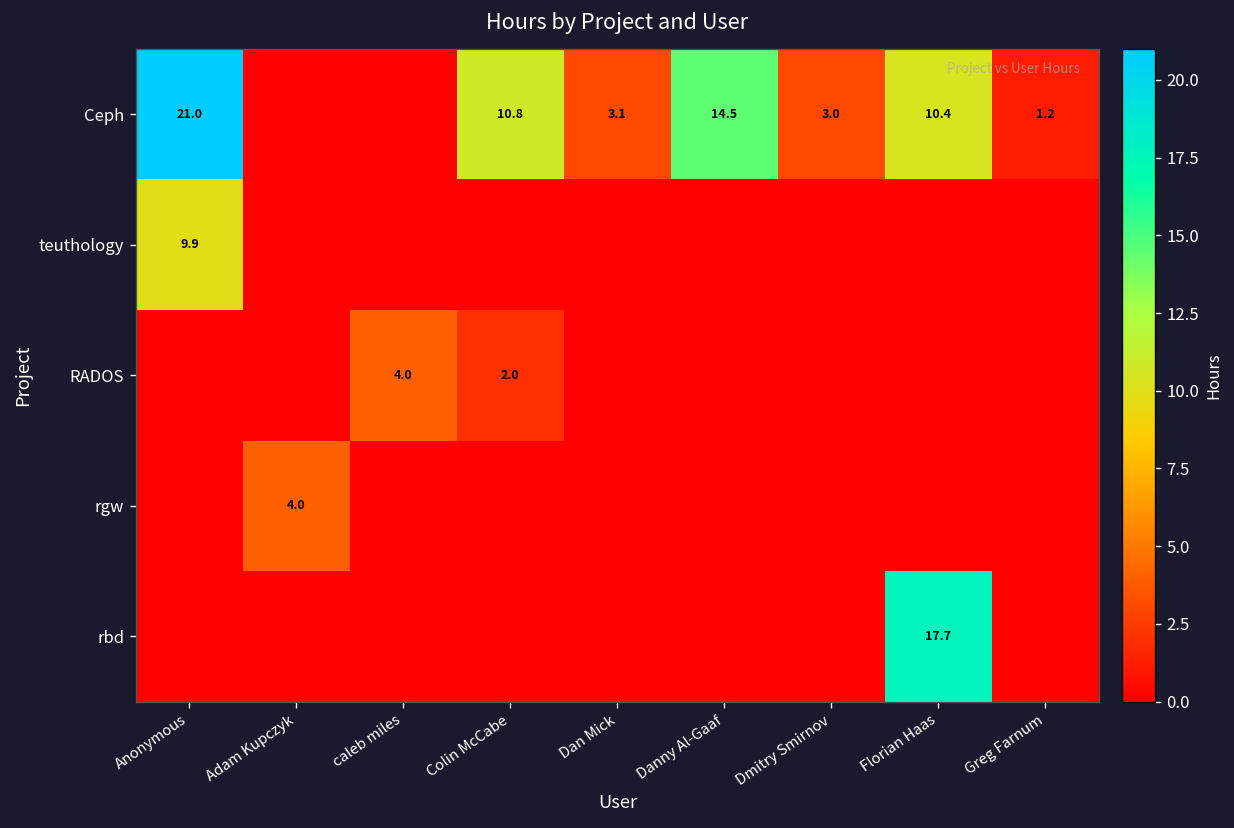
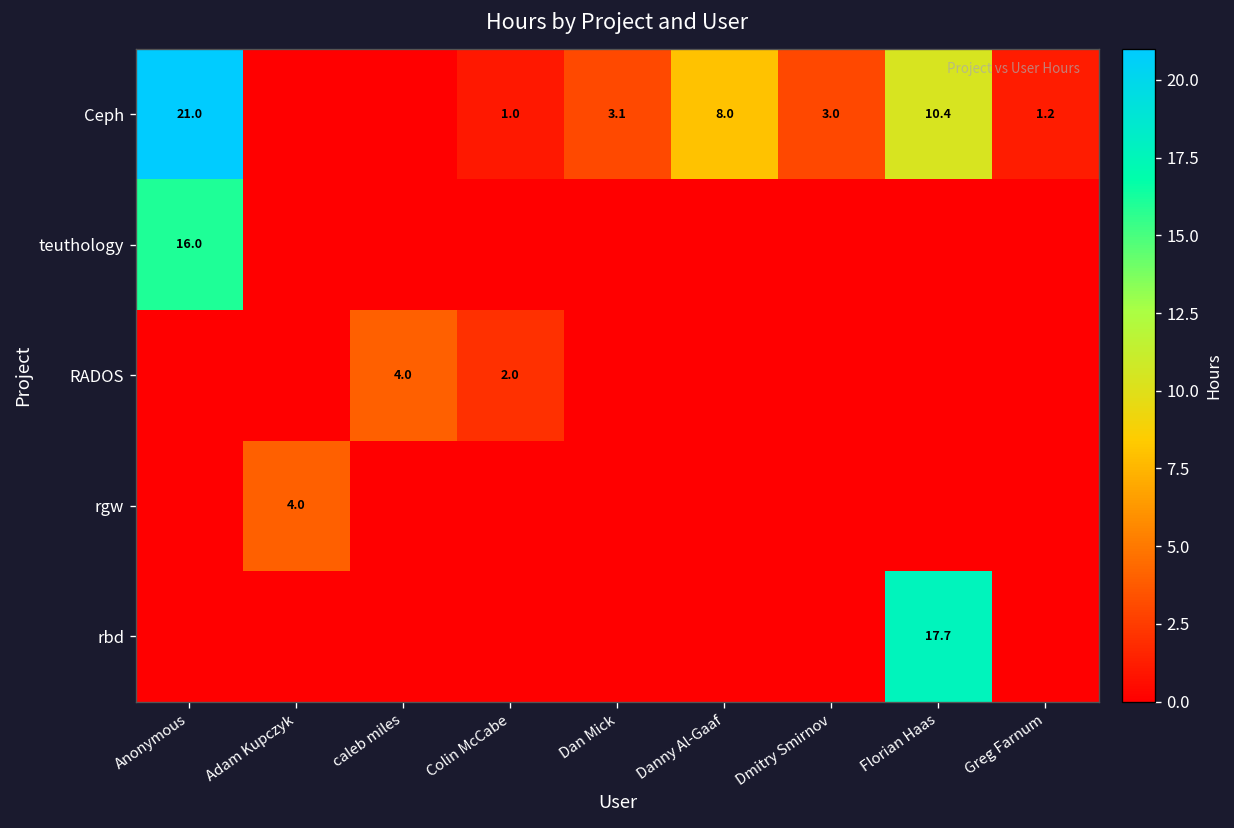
Ceph, Colin McCabe: 10.8 -> 1.0
Ceph, Danny Al-Gaaf: 14.5 -> 8.0
teuthology, Anonymous: 9.9 -> 16.0
